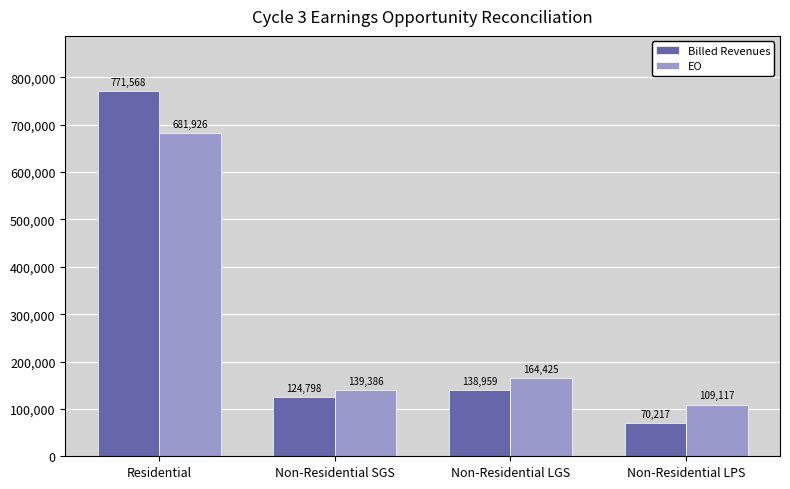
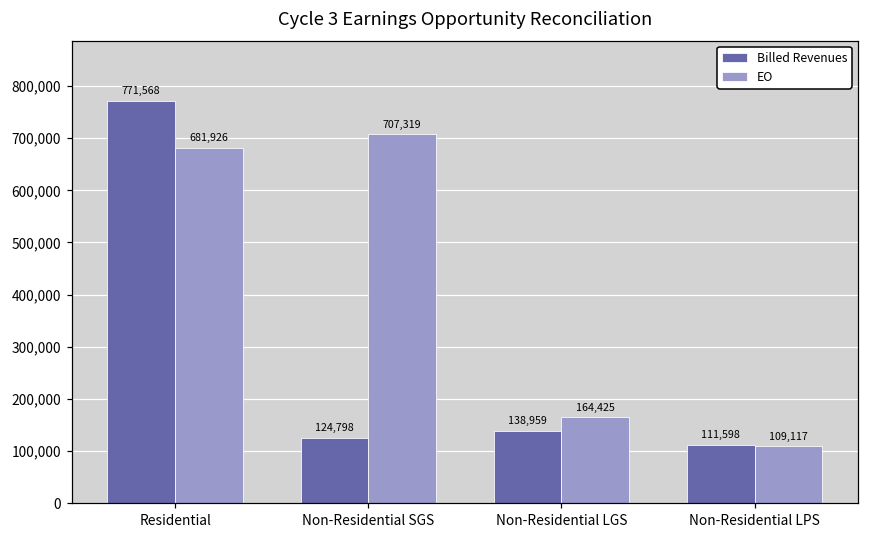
EO, Non-Residential SGS: 139,386 -> 707,319
Billed Revenues, Non-Residential LPS: 70,217 -> 111,598
